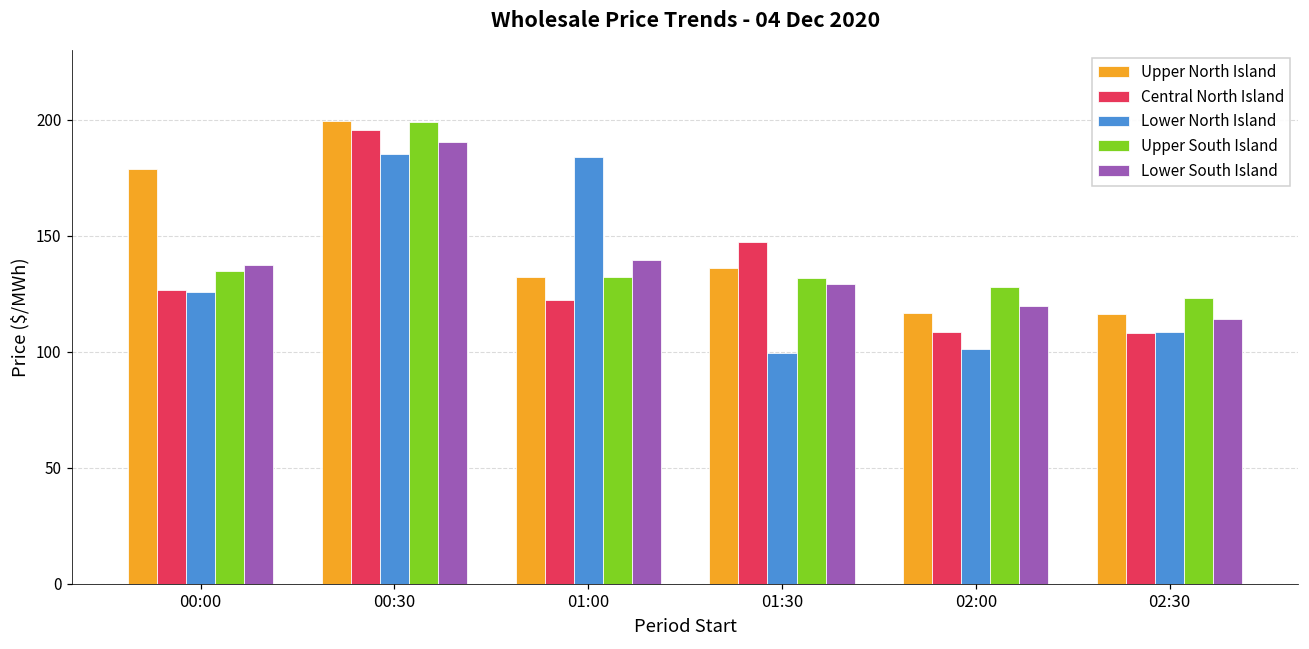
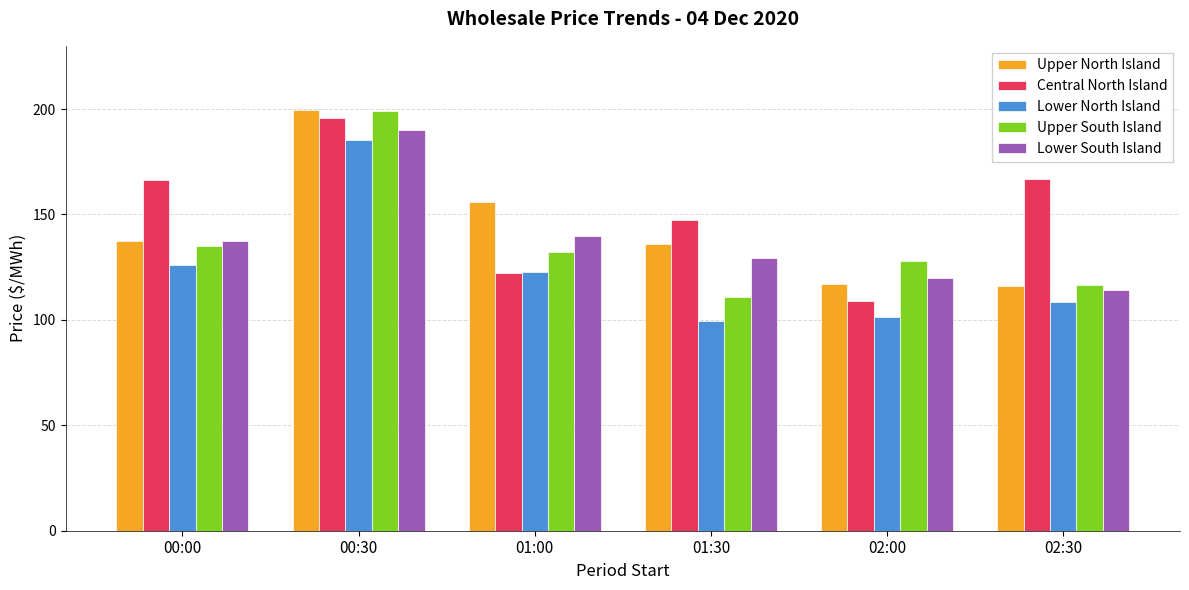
Upper North Island, 00:00: 179 -> 137
Central North Island, 00:00: 127 -> 166
Upper North Island, 01:00: 132 -> 156
Lower North Island, 01:00: 184 -> 123
Upper South Island, 01:30: 132 -> 111
Central North Island, 02:30: 108 -> 167
Upper South Island, 02:30: 123 -> 117
